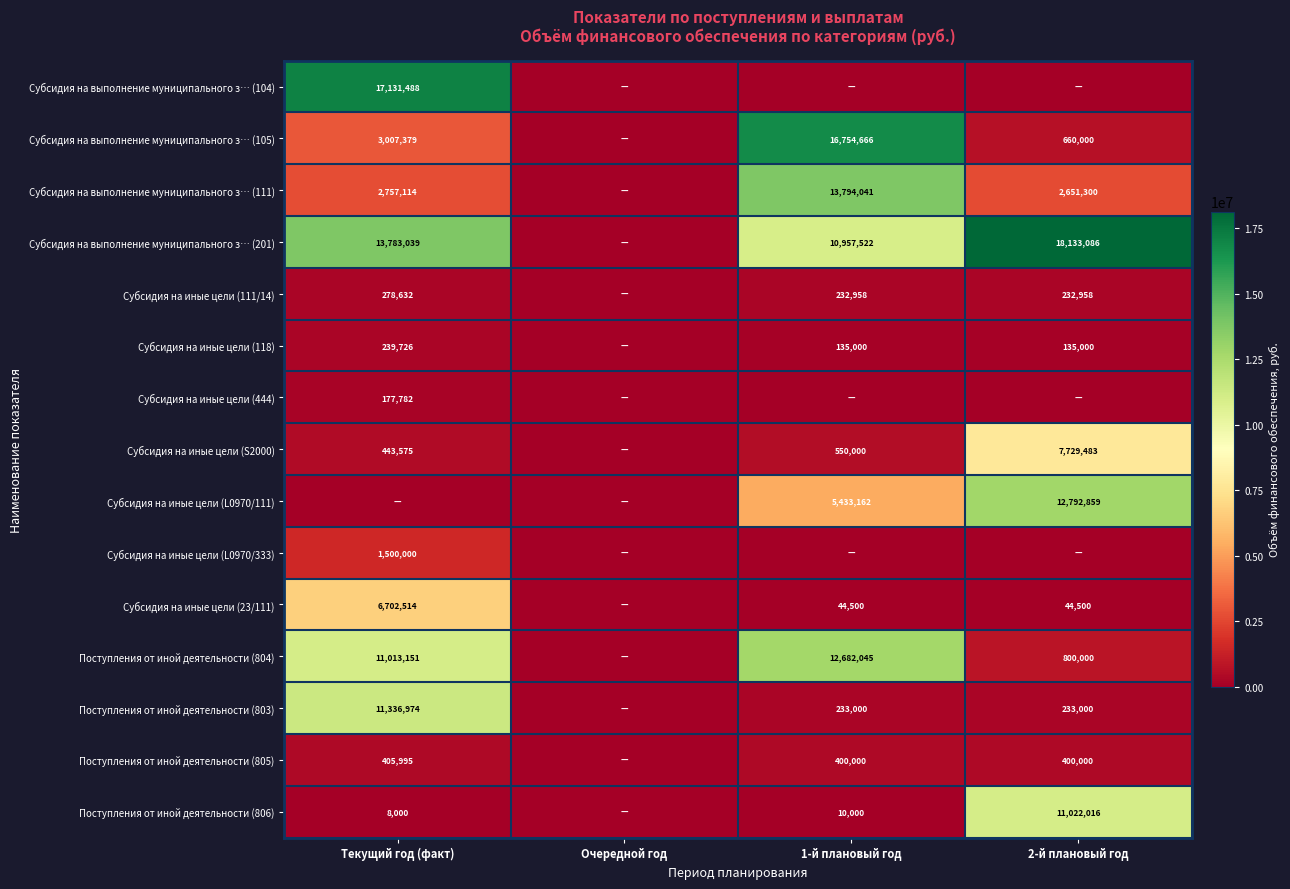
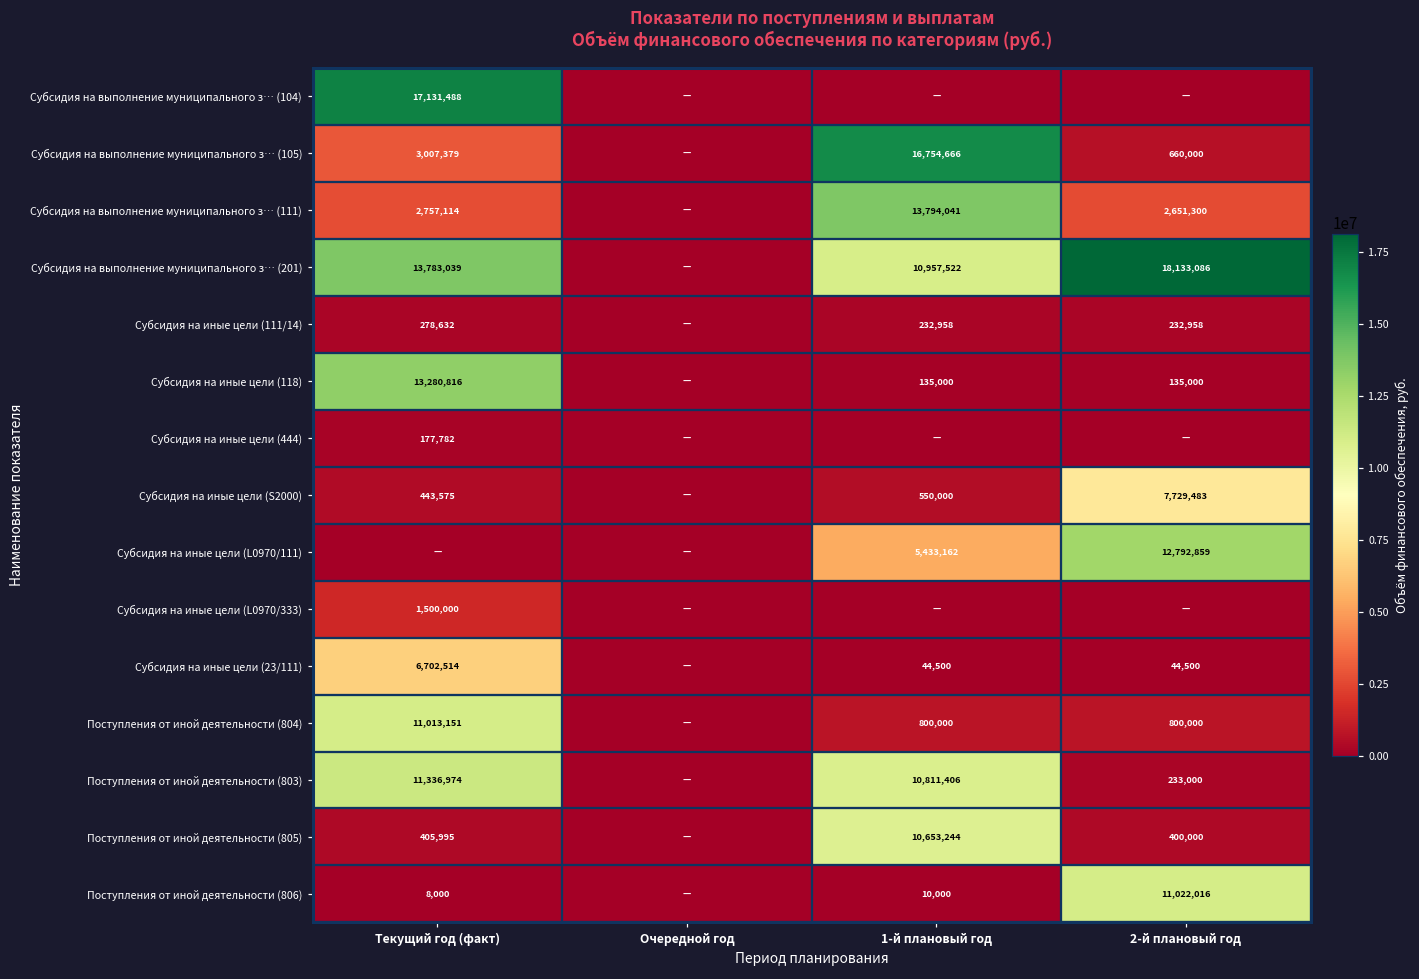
Субсидия на иные цели (118), Текущий год (факт): 239,726 -> 13,280,816
Поступления от иной деятельности (804), 1-й плановый год: 12,682,045 -> 800,000
Поступления от иной деятельности (803), 1-й плановый год: 233,000 -> 10,811,406
Поступления от иной деятельности (805), 1-й плановый год: 400,000 -> 10,653,244
